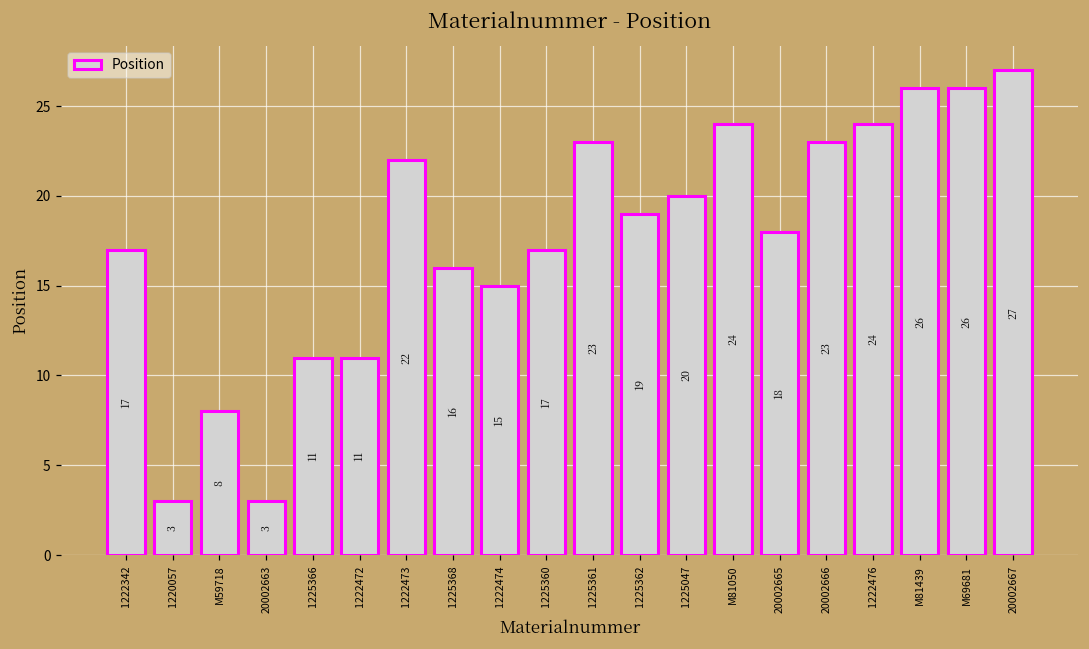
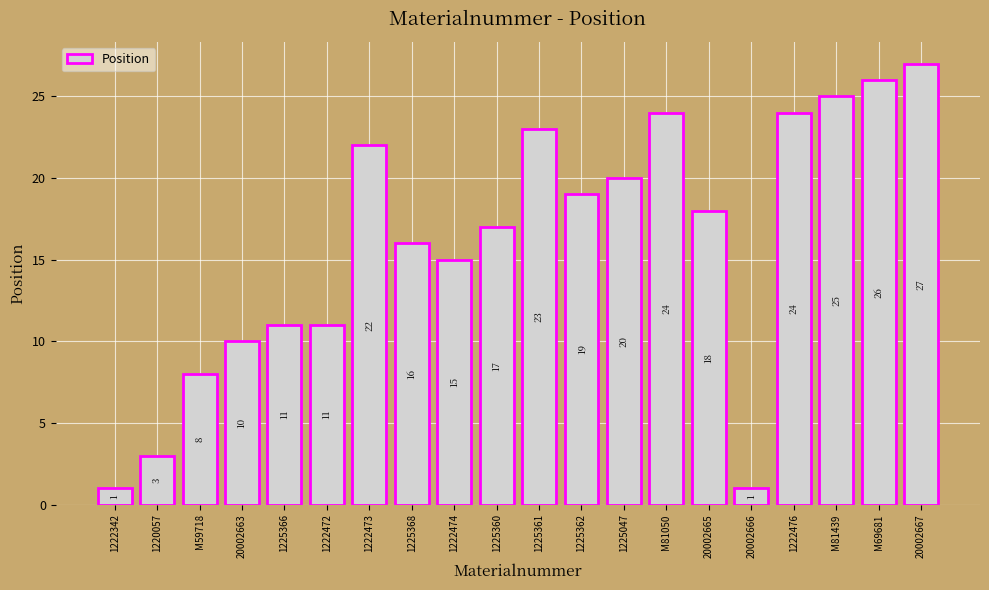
1222342: 17 -> 1
20002663: 3 -> 10
20002666: 23 -> 1
M81439: 26 -> 25
